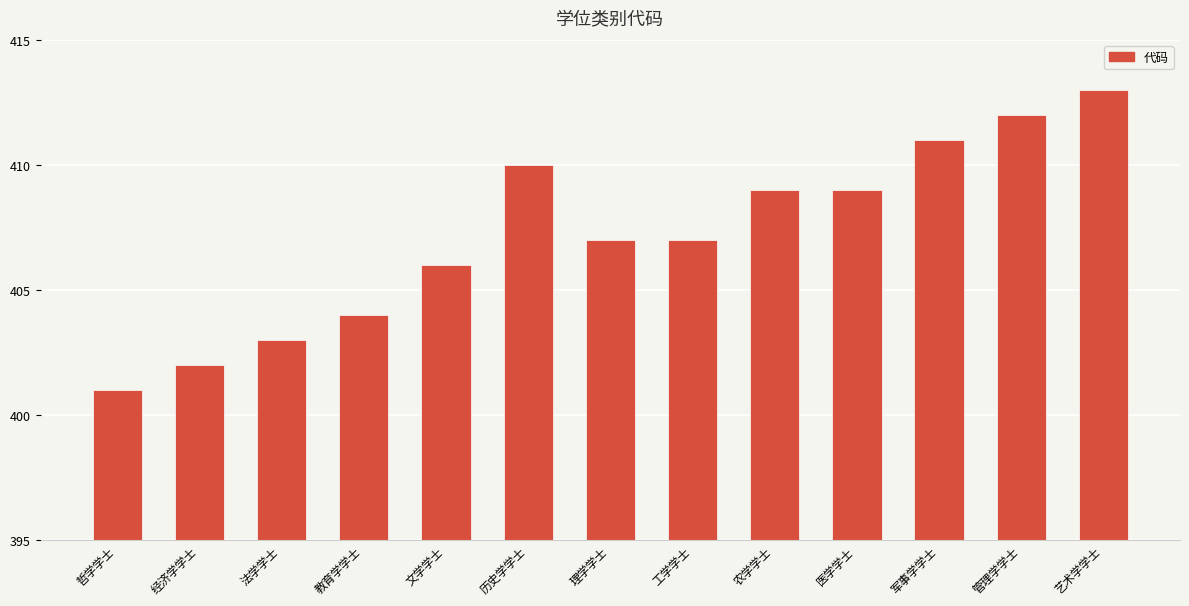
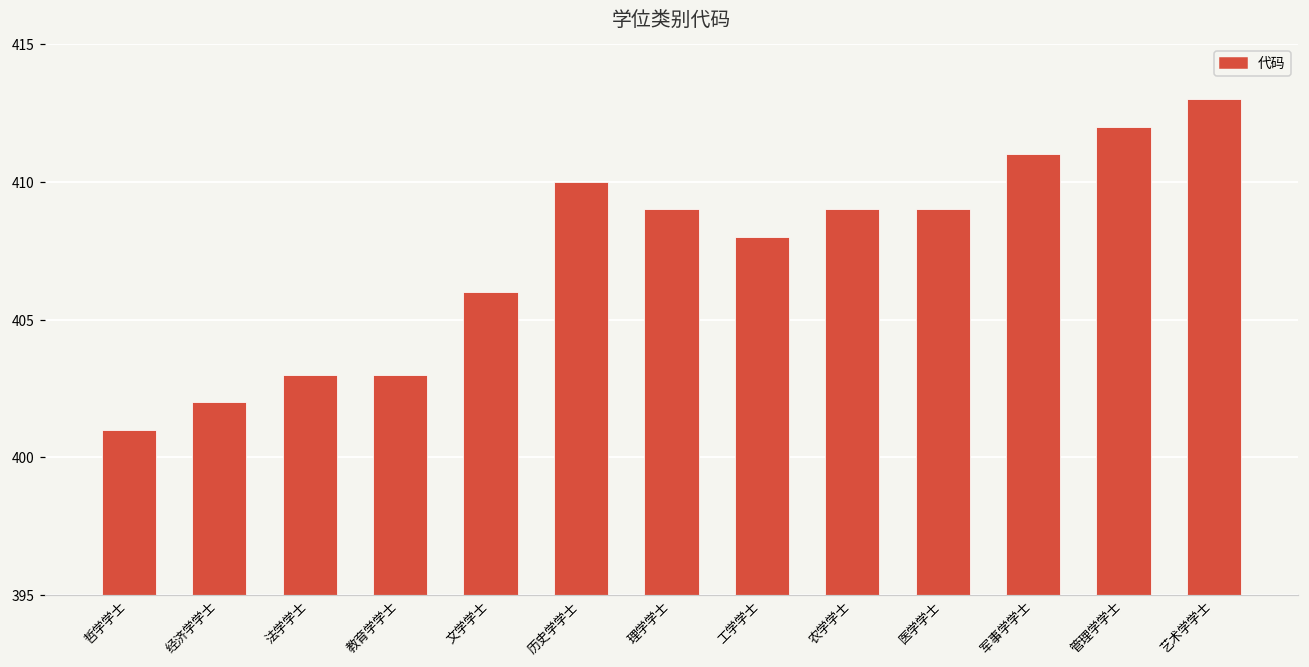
教育学学士: 404 -> 403
理学学士: 407 -> 409
工学学士: 407 -> 408
